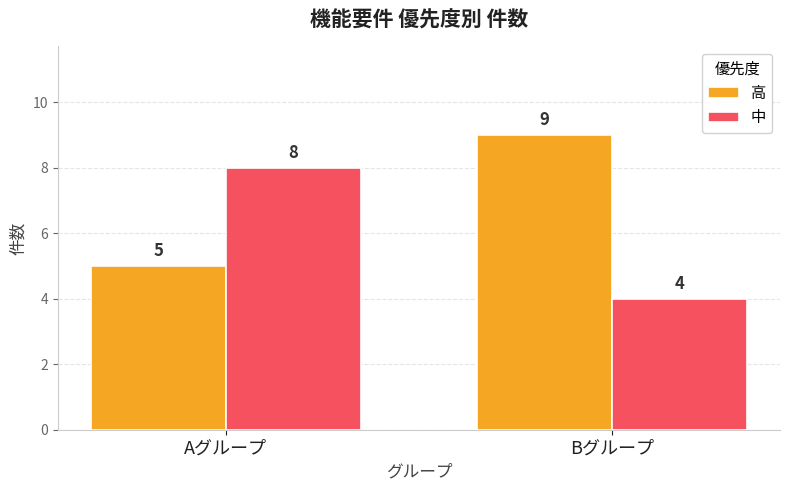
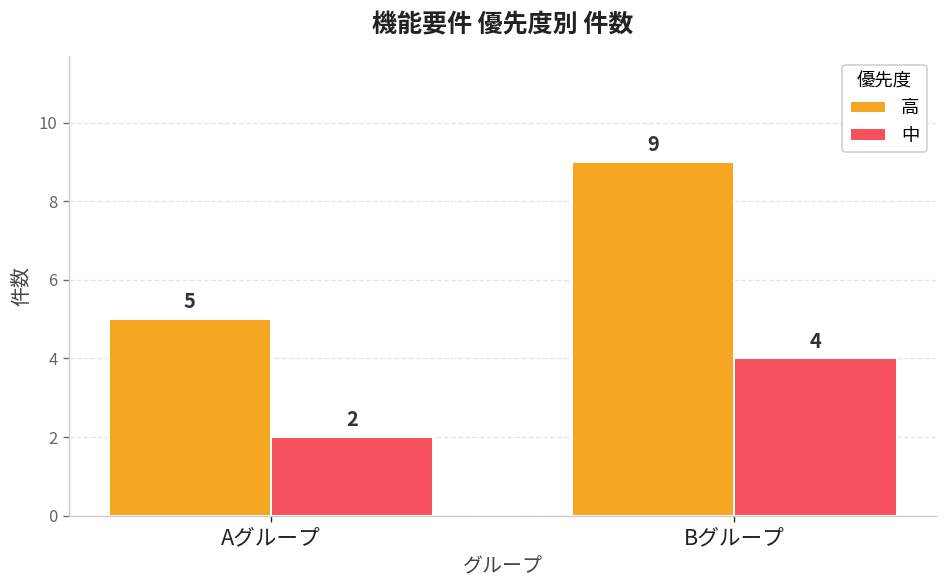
中, Aグループ: 8 -> 2
